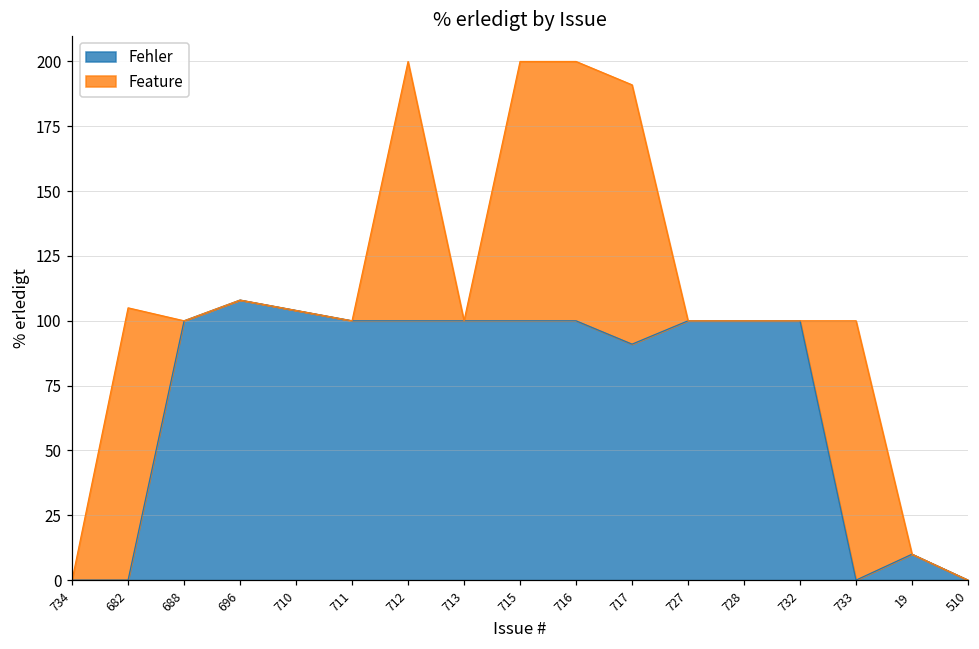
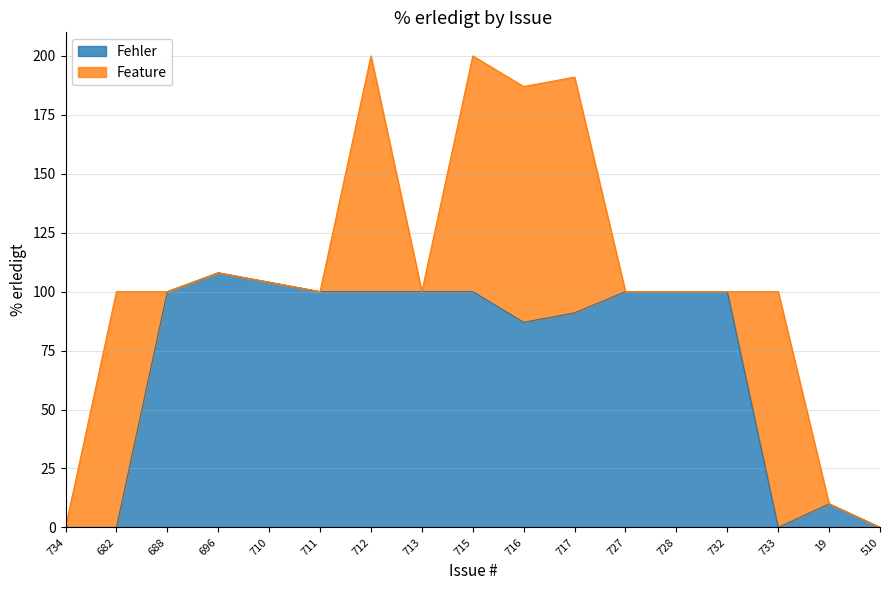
Feature, 682: 105 -> 100
Fehler, 716: 100 -> 87
